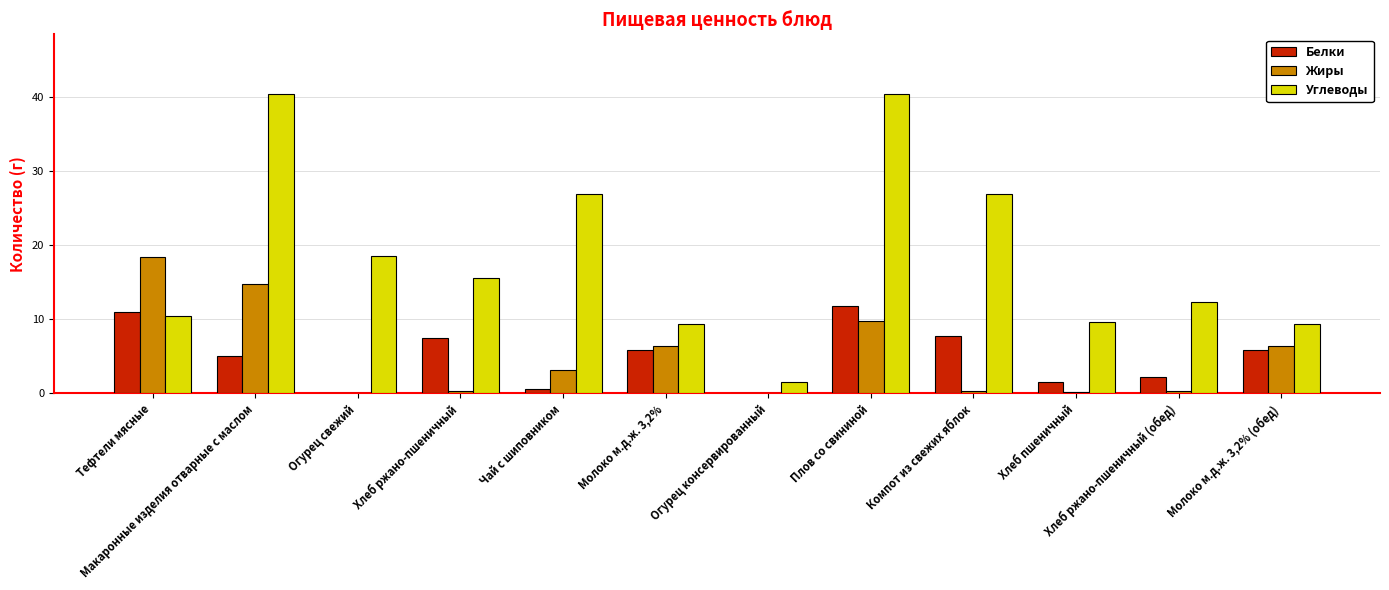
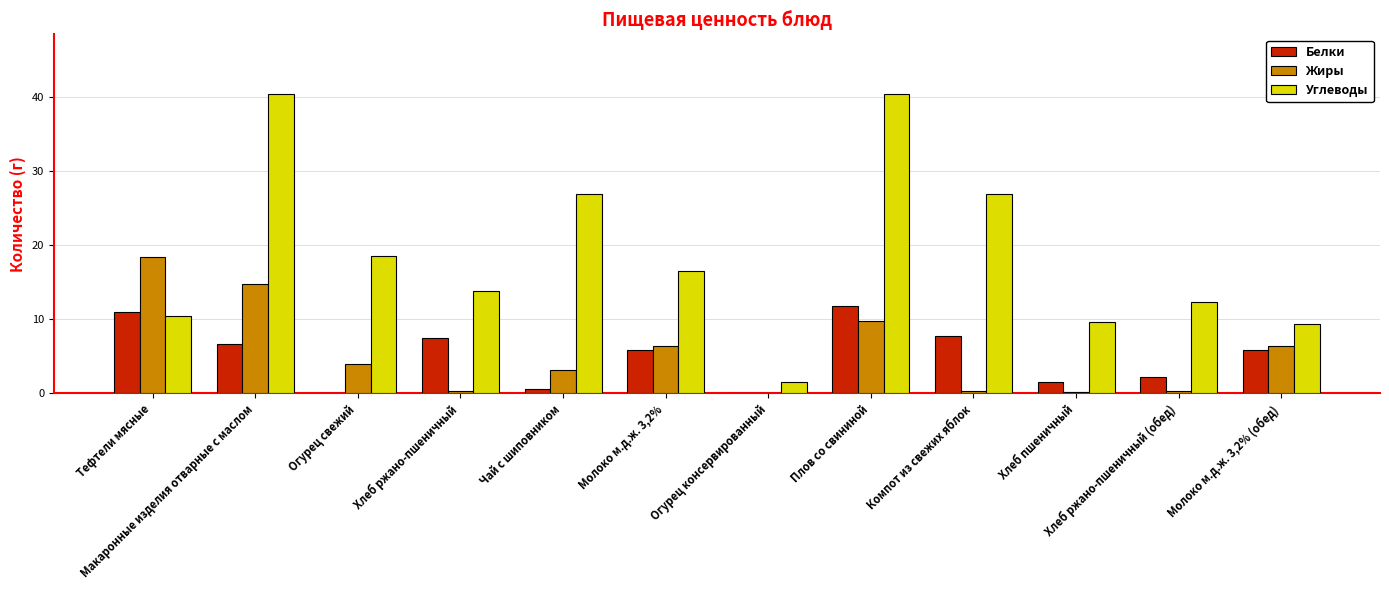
Белки, Макаронные изделия отварные с маслом: 5 -> 7
Жиры, Огурец свежий: 0 -> 4
Углеводы, Хлеб ржано-пшеничный: 16 -> 14
Углеводы, Молоко м.д.ж. 3,2%: 9 -> 17
